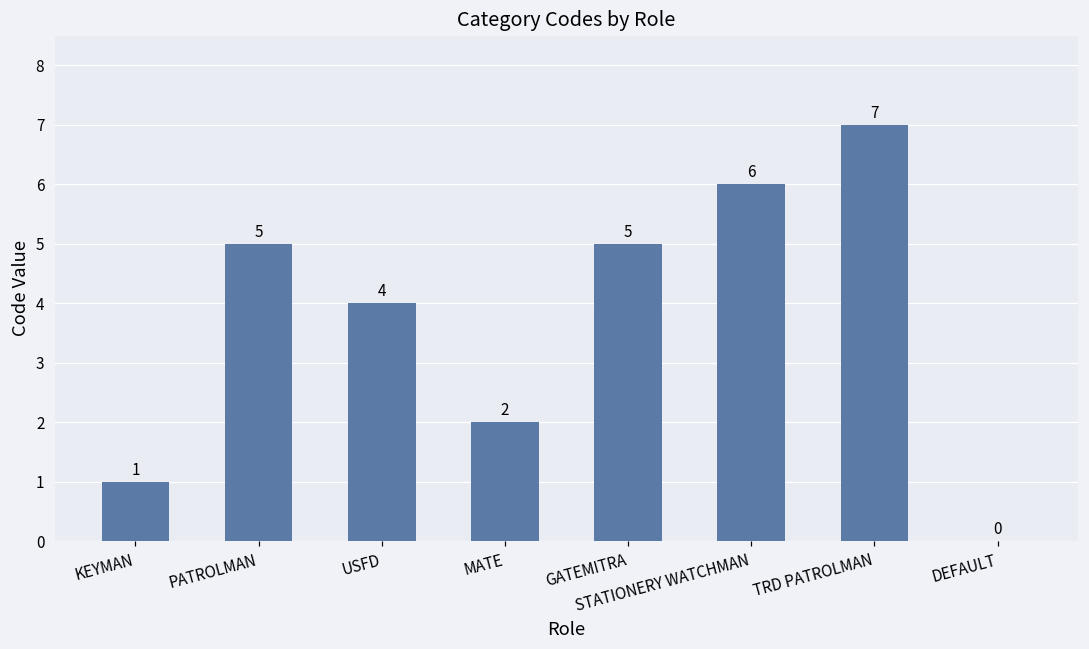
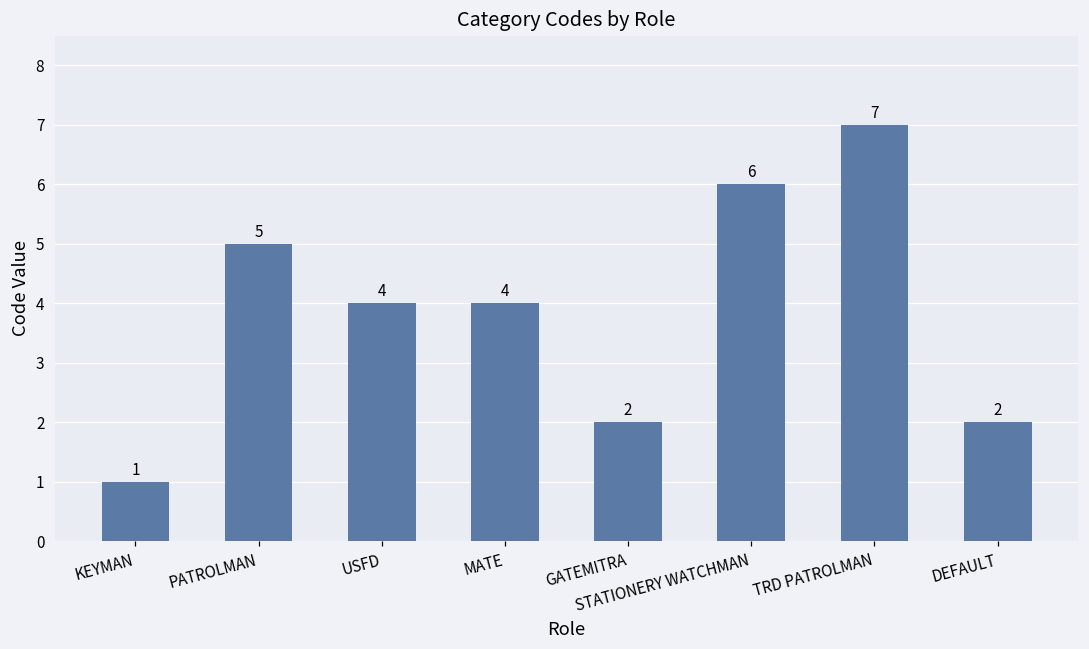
MATE: 2 -> 4
GATEMITRA: 5 -> 2
DEFAULT: 0 -> 2
